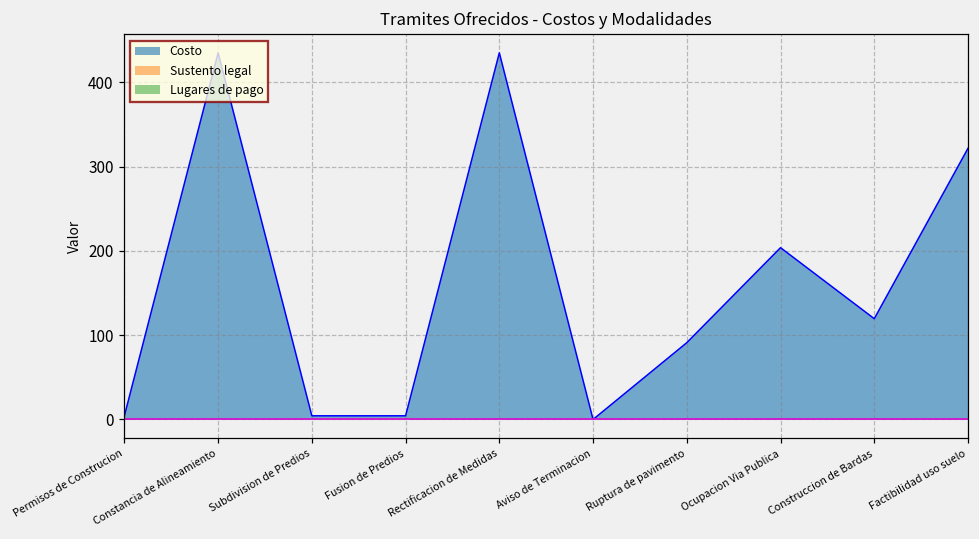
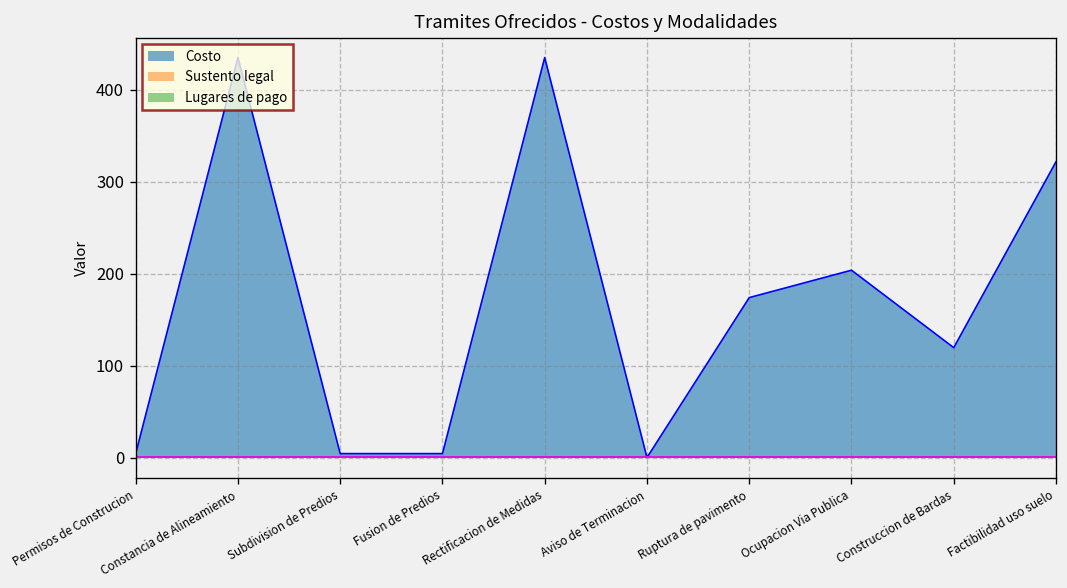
Costo, Ruptura de pavimento: 90 -> 170
